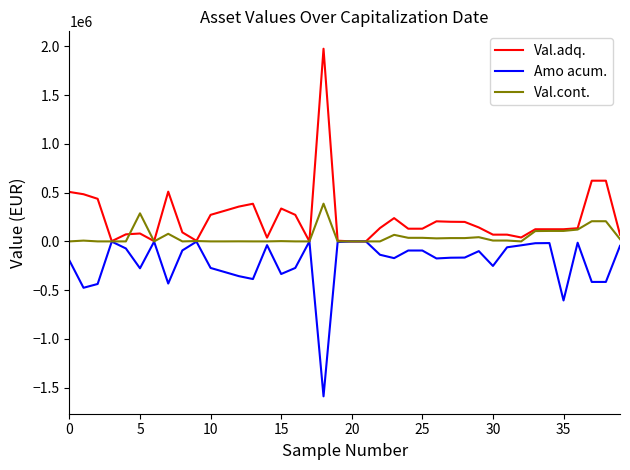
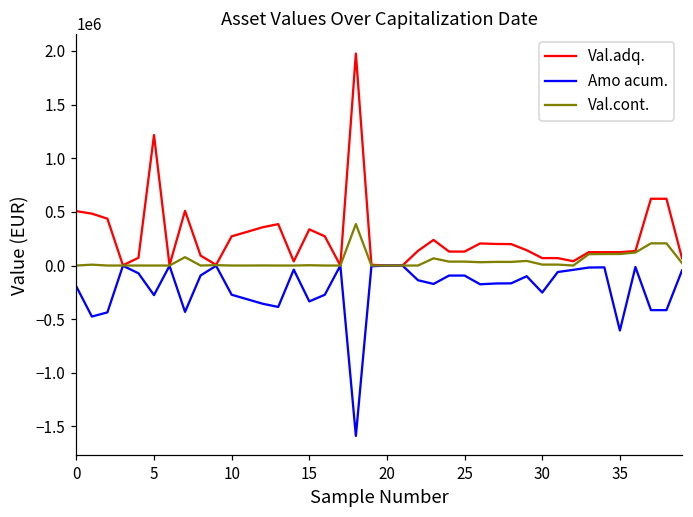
Val.adq., 5: 100000 -> 1200000
Val.cont., 5: 300000 -> 0
